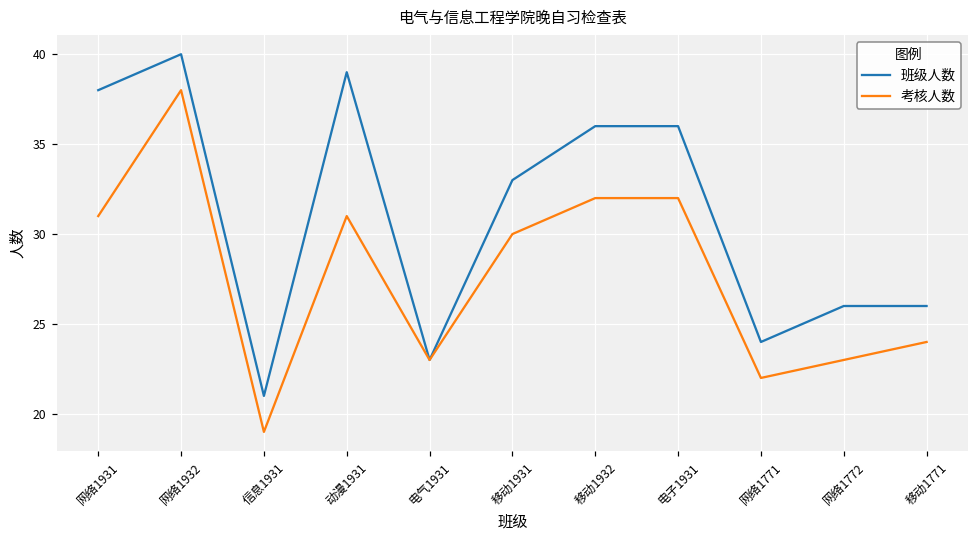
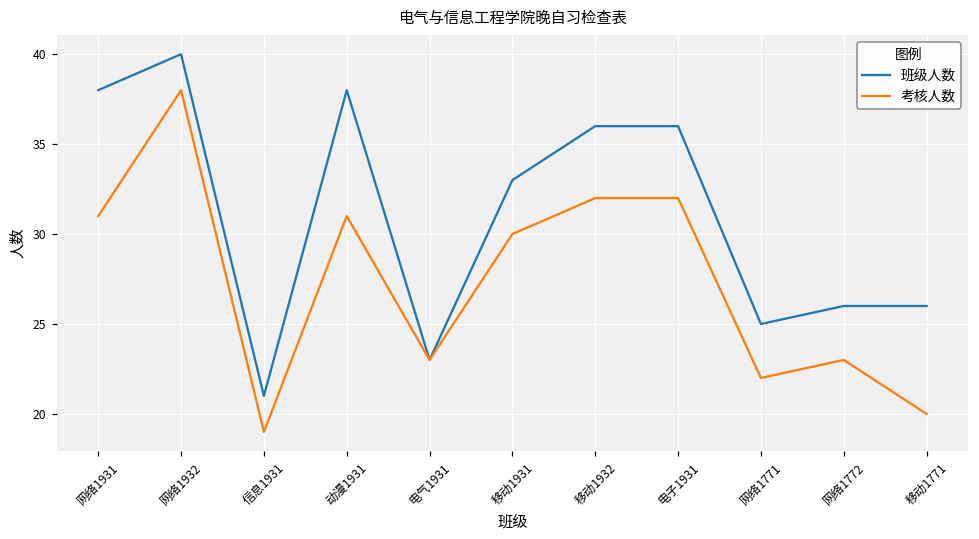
班级人数, 动漫1931: 39 -> 38
班级人数, 网络1771: 24 -> 25
考核人数, 移动1771: 24 -> 20
